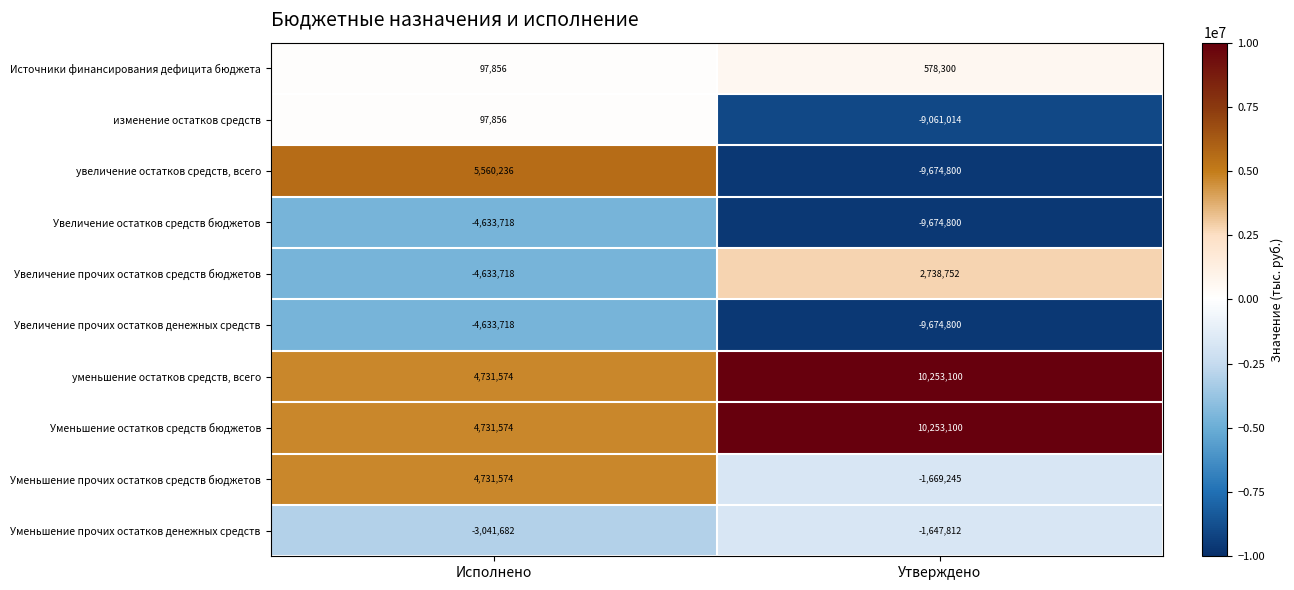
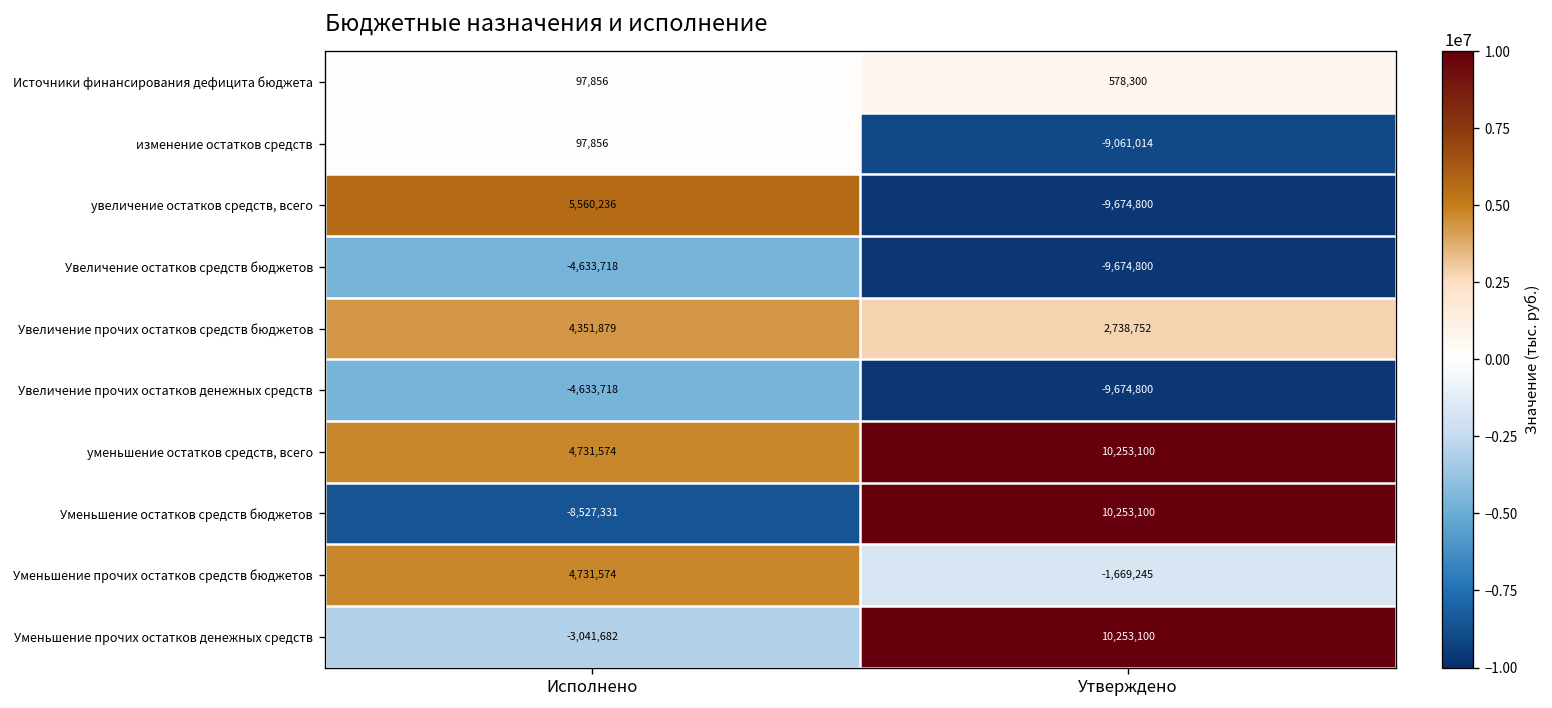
Увеличение прочих остатков средств бюджетов, Исполнено: -4,633,718 -> 4,351,879
Уменьшение остатков средств бюджетов, Исполнено: 4,731,574 -> -8,527,331
Уменьшение прочих остатков денежных средств, Утверждено: -1,647,812 -> 10,253,100
